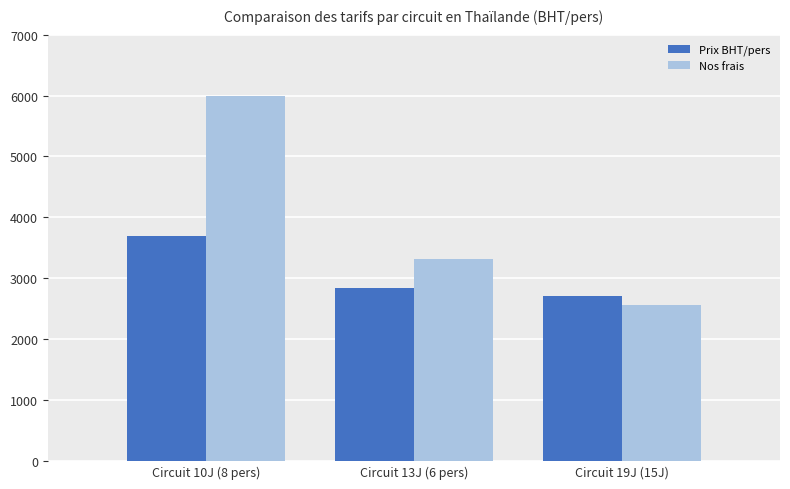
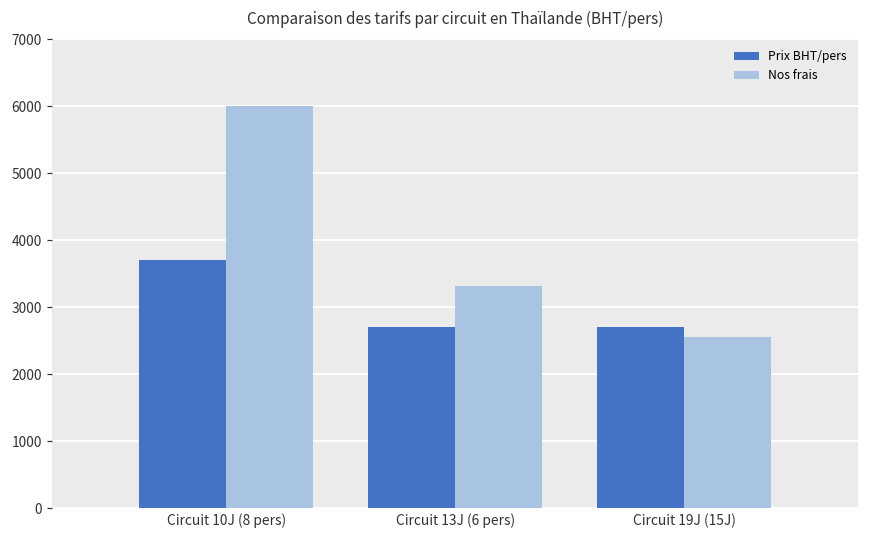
Prix BHT/pers, Circuit 13J (6 pers): 2800 -> 2700
